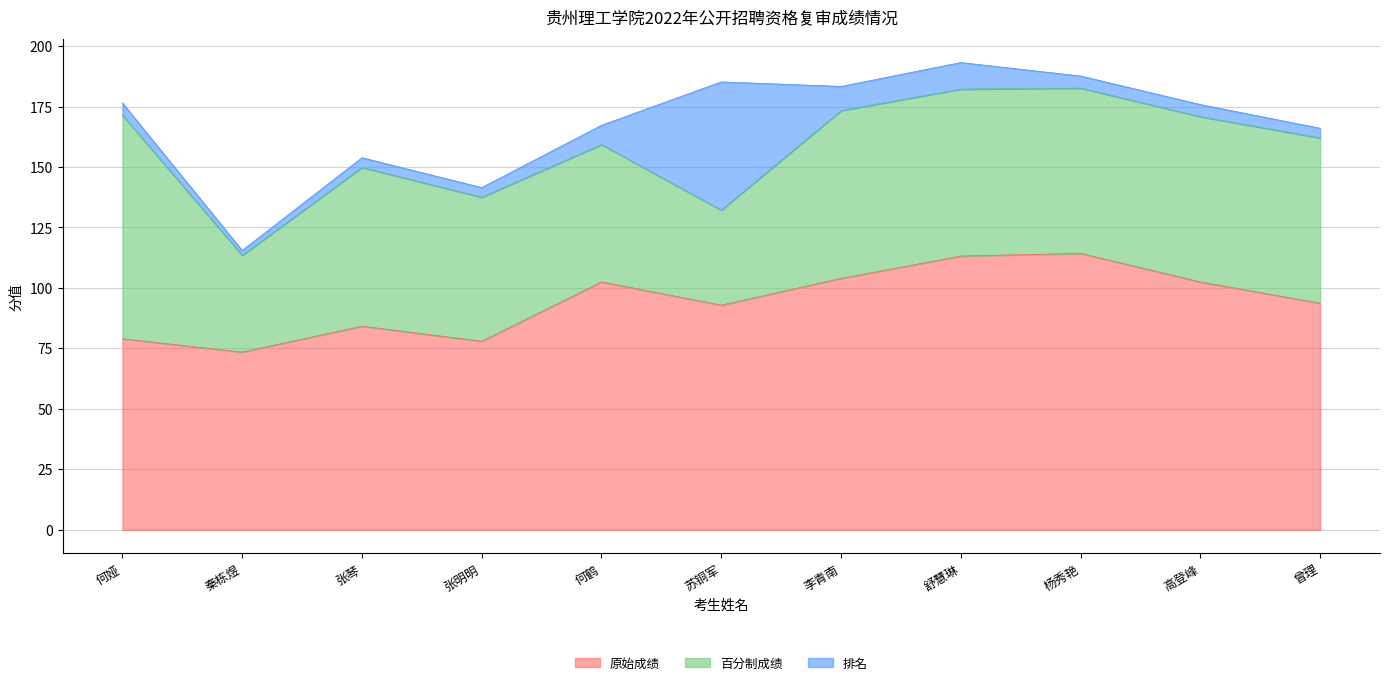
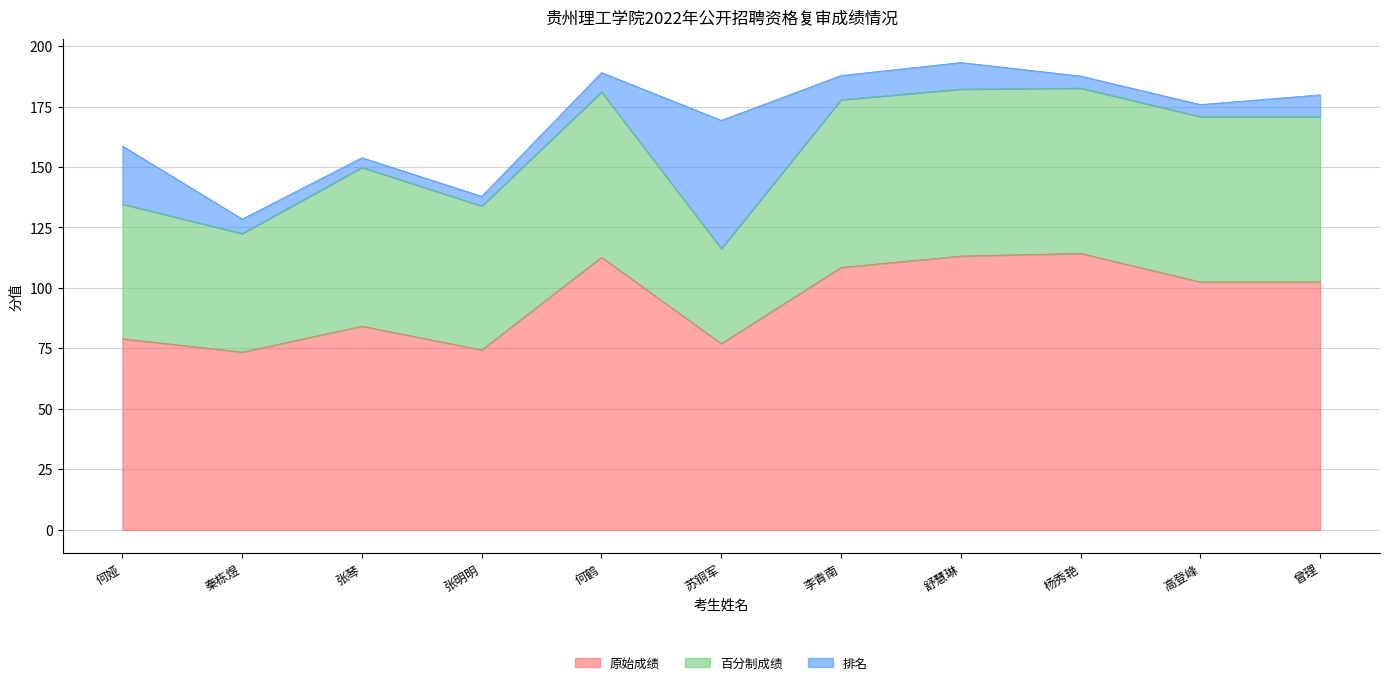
百分制成绩, 何娅: 92 -> 56
排名, 何娅: 5 -> 24
百分制成绩, 秦栋煜: 40 -> 49
排名, 秦栋煜: 2 -> 6
原始成绩, 张明明: 78 -> 74
原始成绩, 何鹤: 103 -> 113
百分制成绩, 何鹤: 57 -> 68
原始成绩, 苏铜军: 93 -> 77
原始成绩, 李青南: 104 -> 109
原始成绩, 曾理: 94 -> 103
排名, 曾理: 4 -> 9
